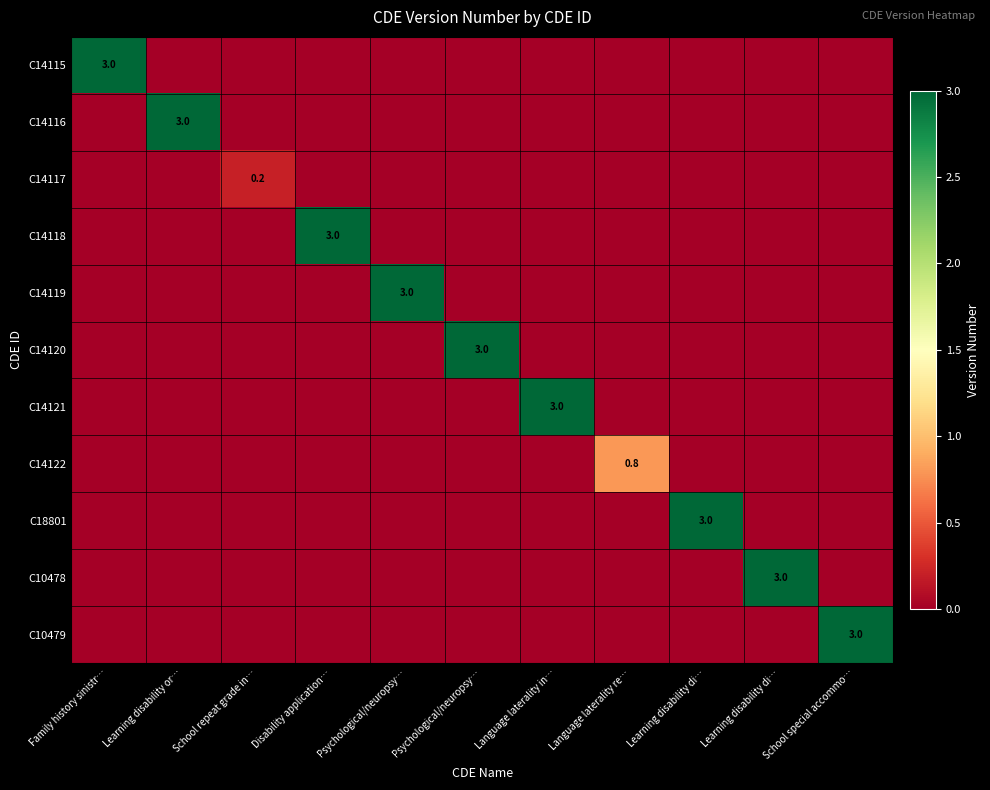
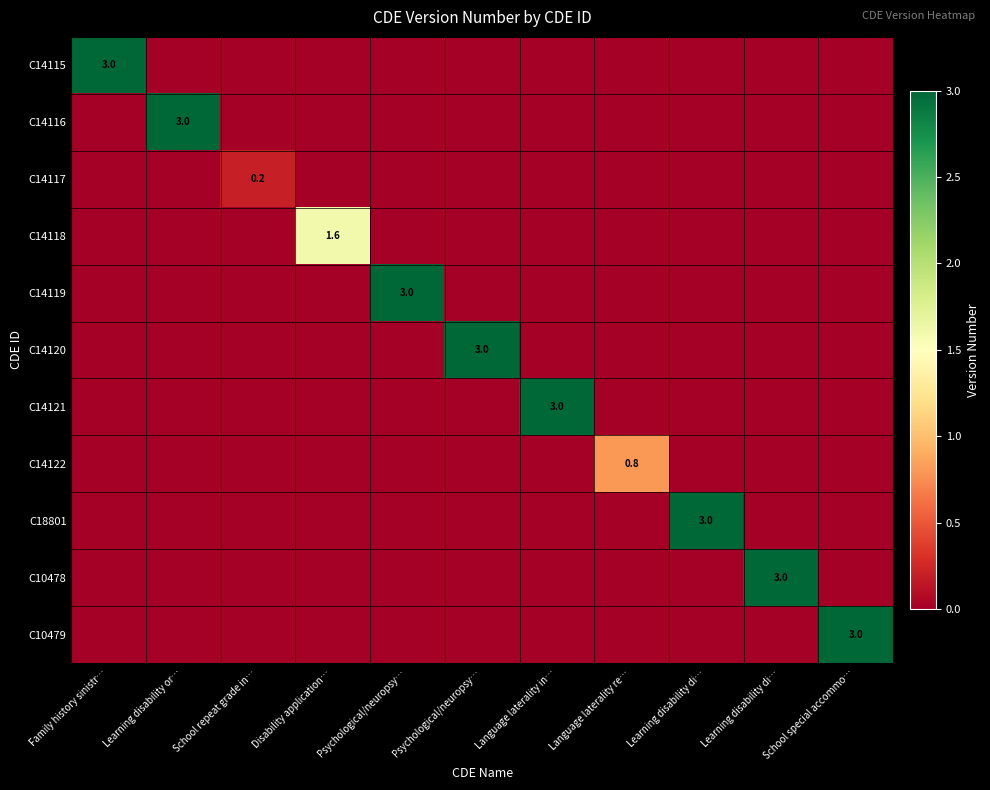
C14118, Disability application…: 3.0 -> 1.6
